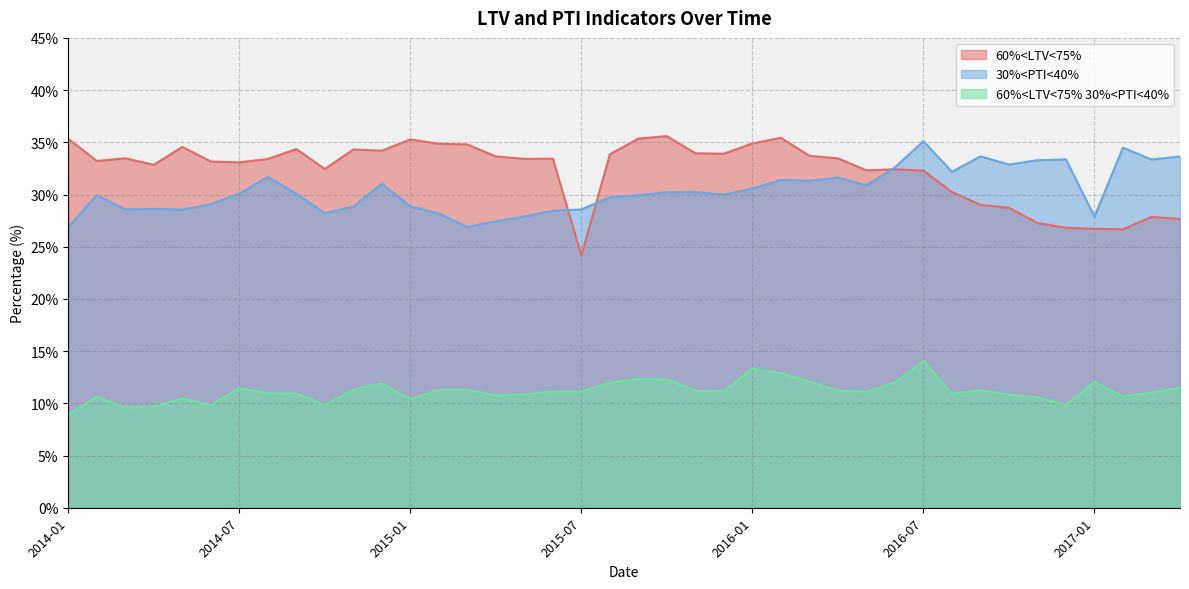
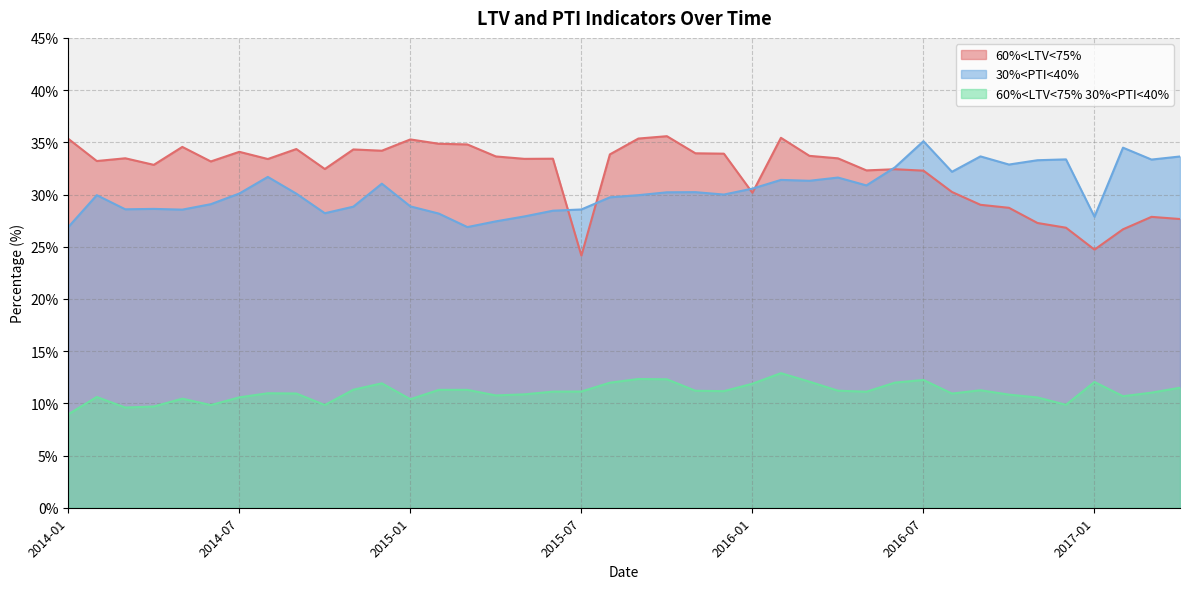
60%<LTV<75%, 2014-07: 33.1% -> 34.1%
60%<LTV<75% 30%<PTI<40%, 2014-07: 11.5% -> 10.6%
60%<LTV<75%, 2016-01: 34.9% -> 30.2%
60%<LTV<75% 30%<PTI<40%, 2016-01: 13.3% -> 11.9%
60%<LTV<75% 30%<PTI<40%, 2016-07: 14.0% -> 12.2%
60%<LTV<75%, 2017-01: 26.7% -> 24.7%
